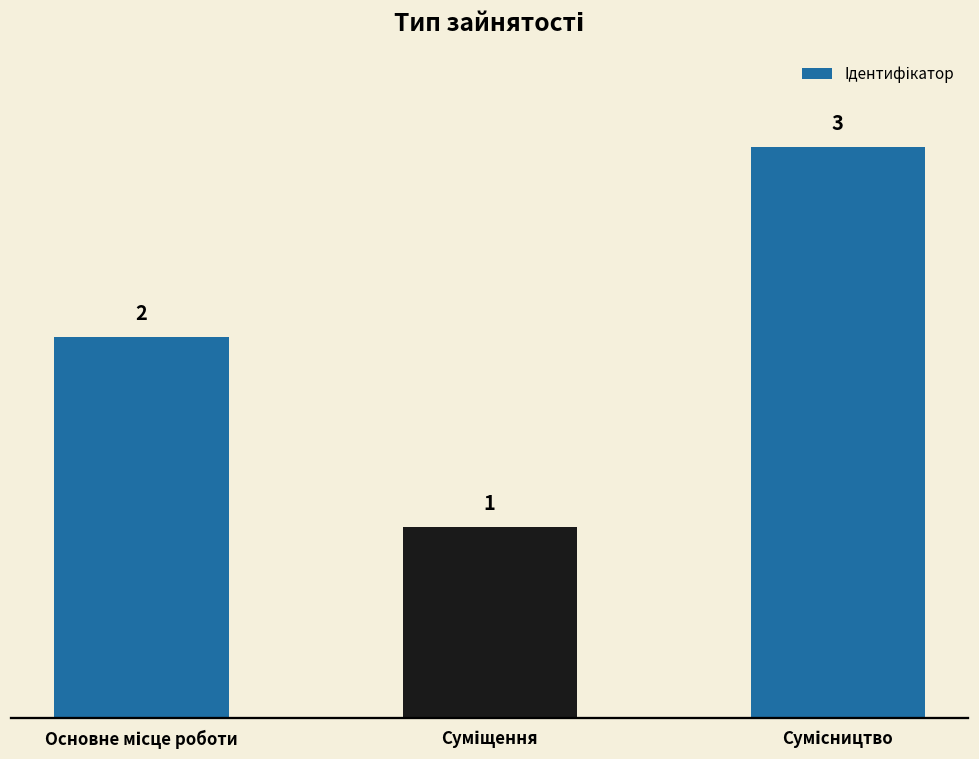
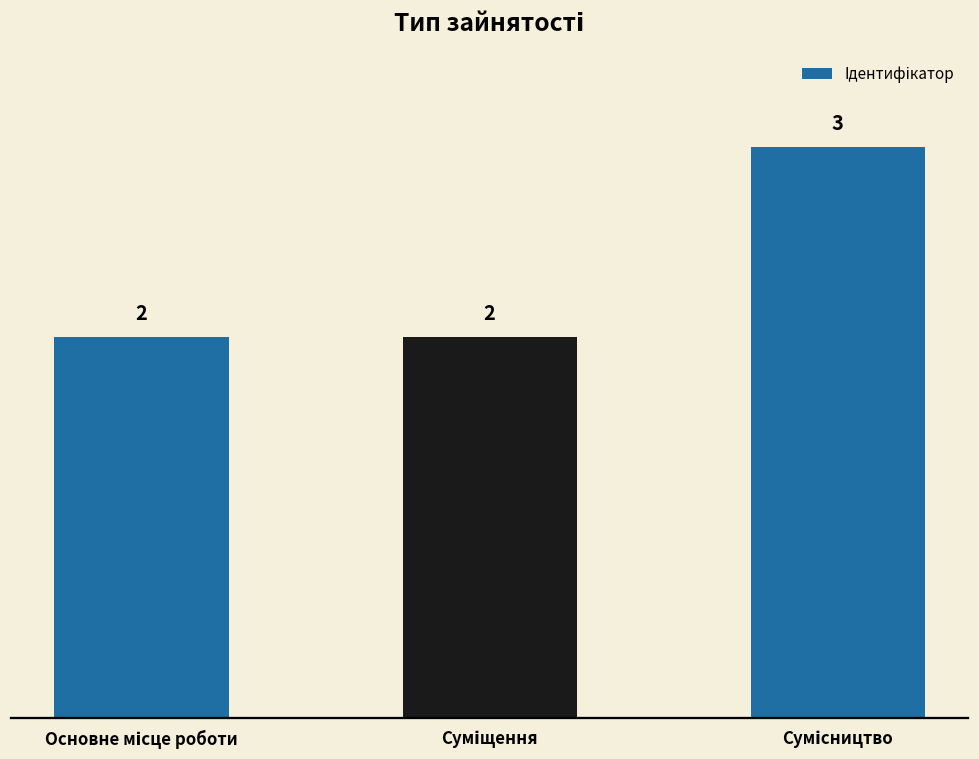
Суміщення: 1 -> 2
